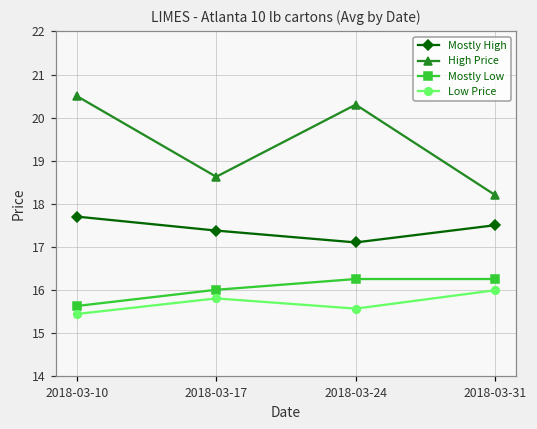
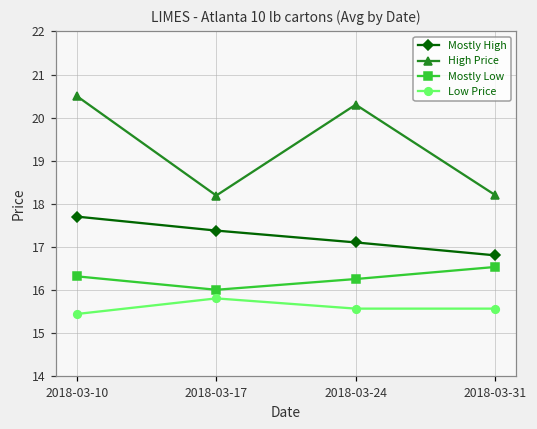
Mostly Low, 2018-03-10: 15.6 -> 16.3
High Price, 2018-03-17: 18.6 -> 18.2
Mostly High, 2018-03-31: 17.5 -> 16.8
Mostly Low, 2018-03-31: 16.3 -> 16.5
Low Price, 2018-03-31: 16.0 -> 15.6
